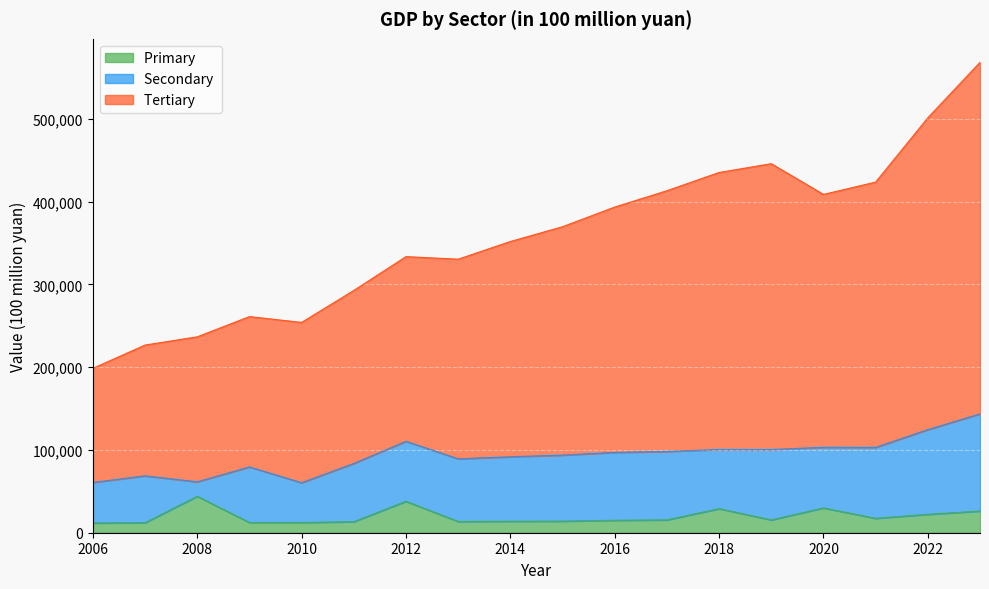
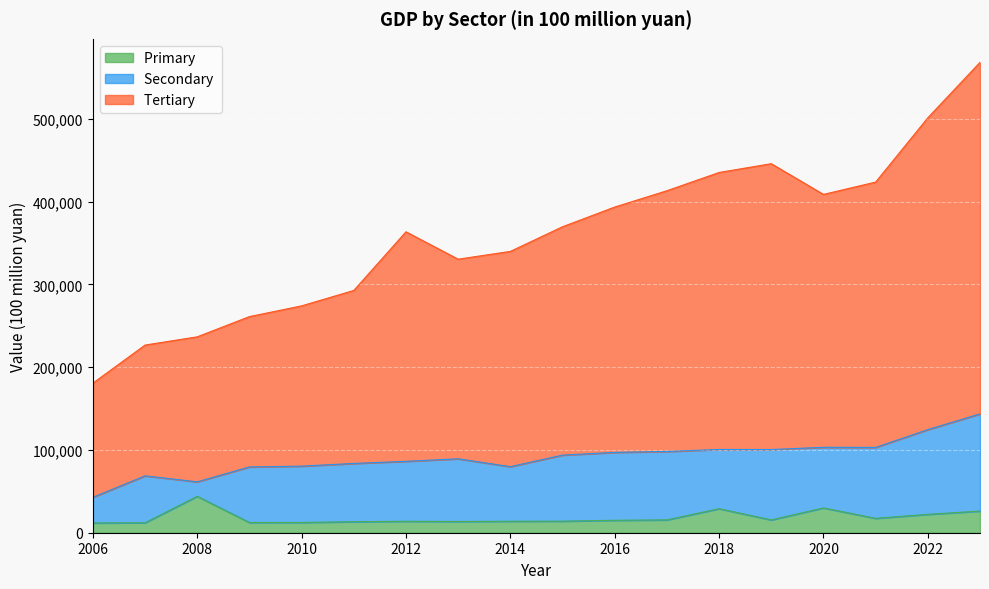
Secondary, 2006: 50,000 -> 30,000
Secondary, 2010: 50,000 -> 70,000
Primary, 2012: 40,000 -> 10,000
Tertiary, 2012: 220,000 -> 280,000
Secondary, 2014: 80,000 -> 70,000
